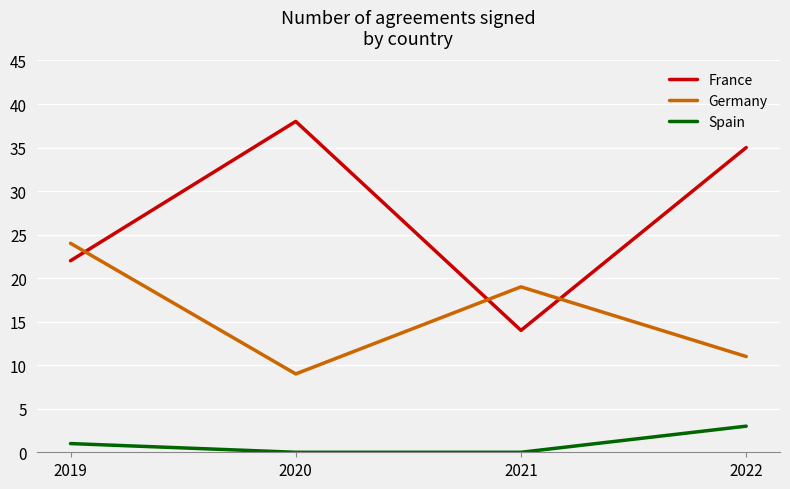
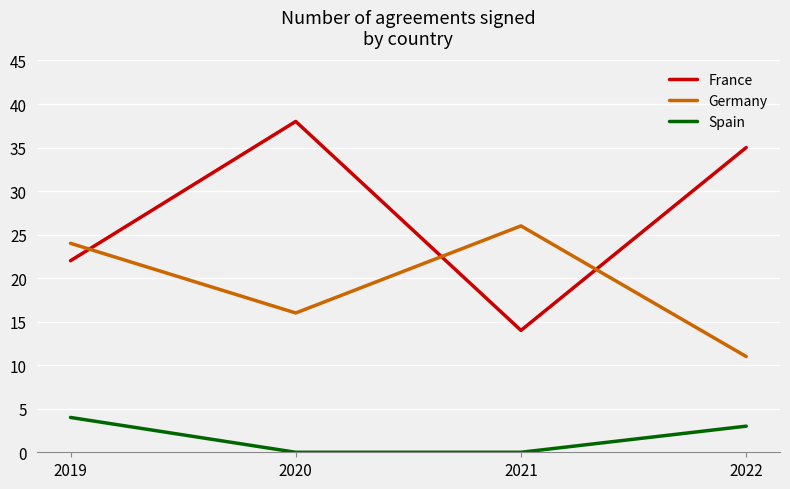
Spain, 2019: 1 -> 4
Germany, 2020: 9 -> 16
Germany, 2021: 19 -> 26
